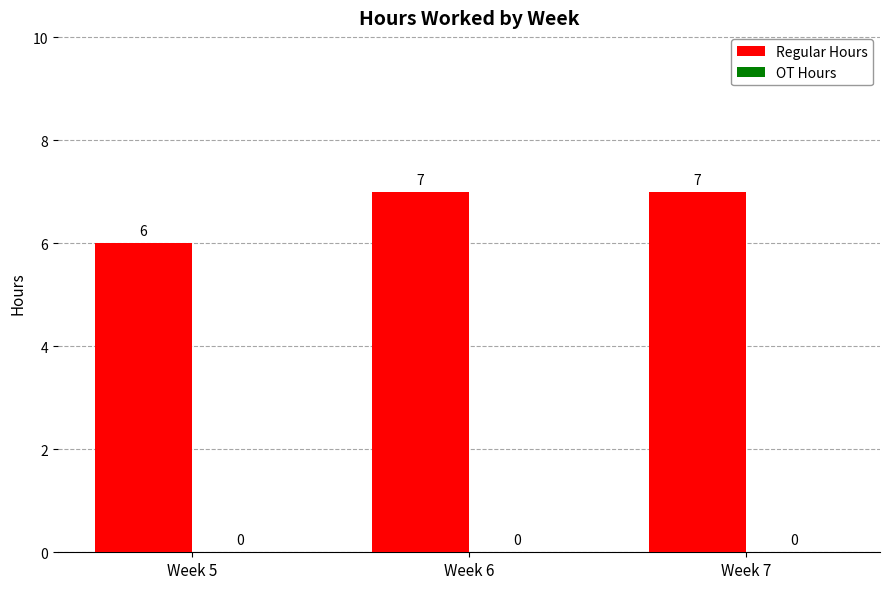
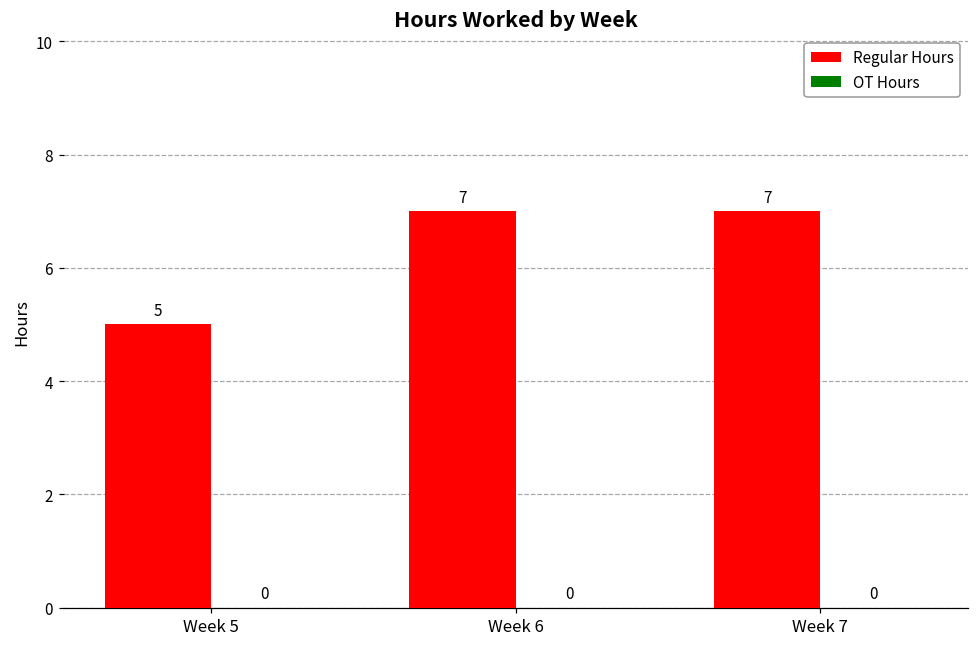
Regular Hours, Week 5: 6 -> 5
